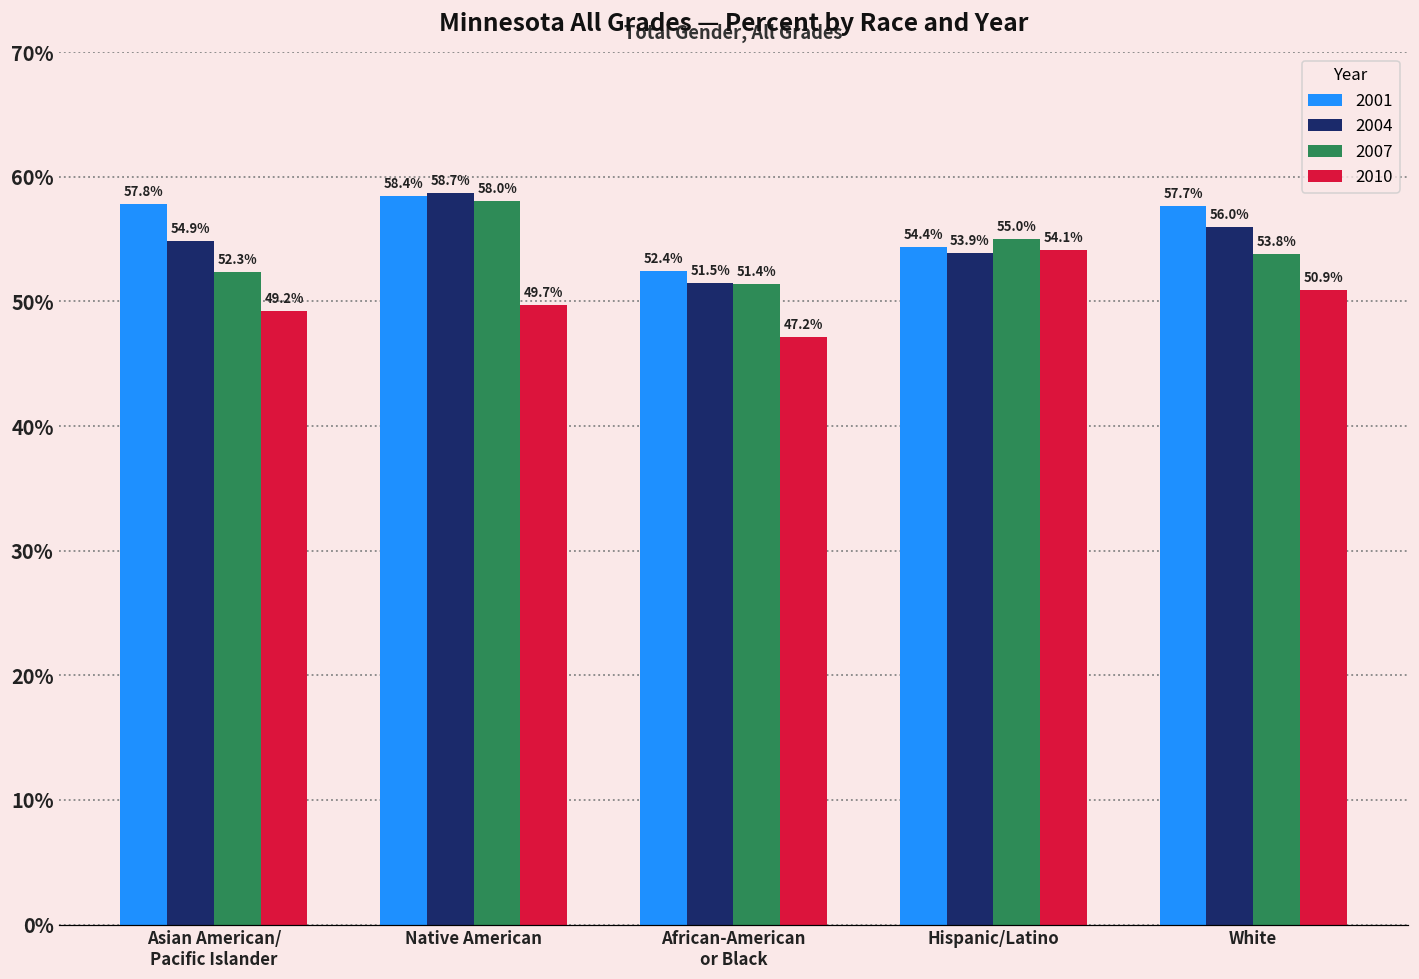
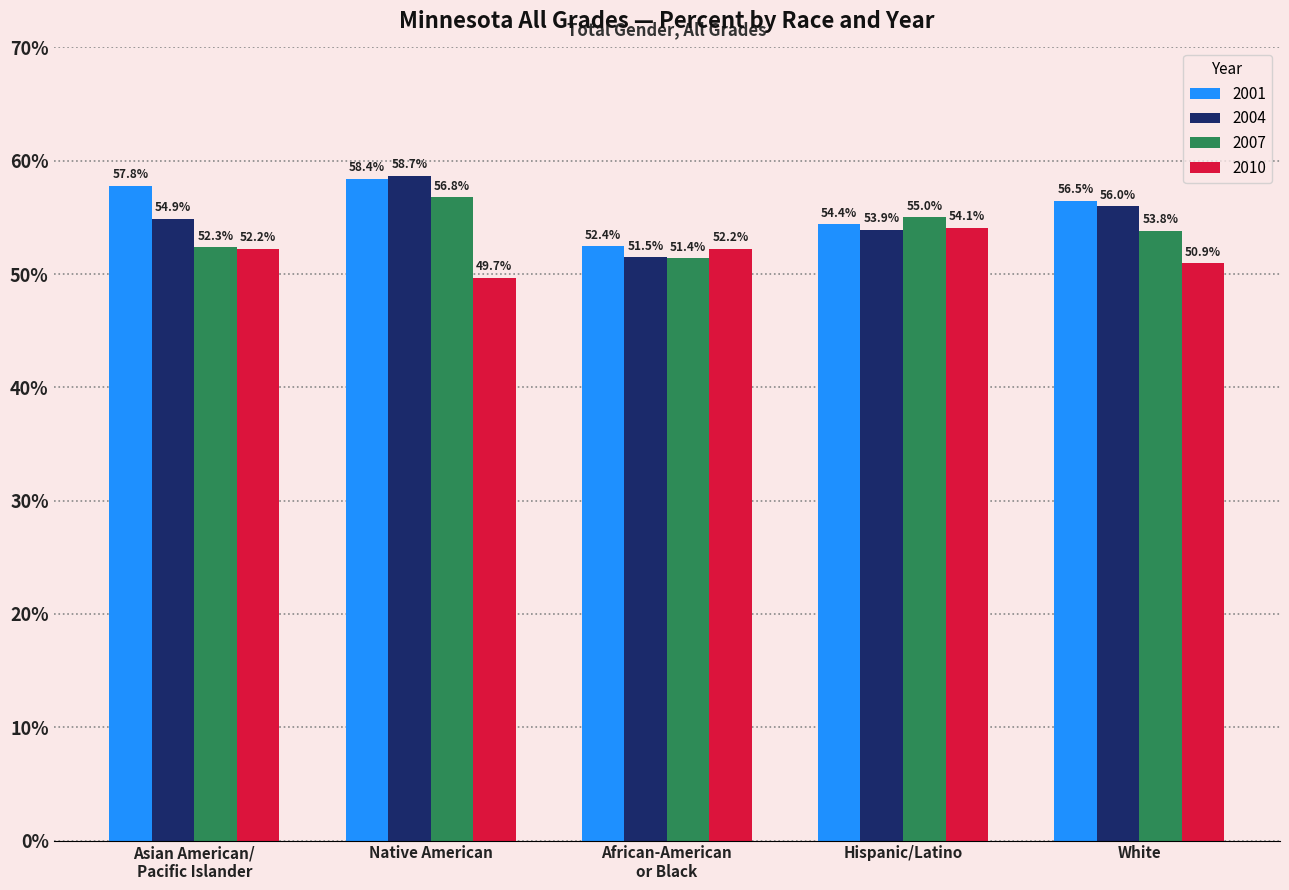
2010, Asian American/ Pacific Islander: 49.2% -> 52.2%
2007, Native American: 58.0% -> 56.8%
2010, African-American or Black: 47.2% -> 52.2%
2001, White: 57.7% -> 56.5%
